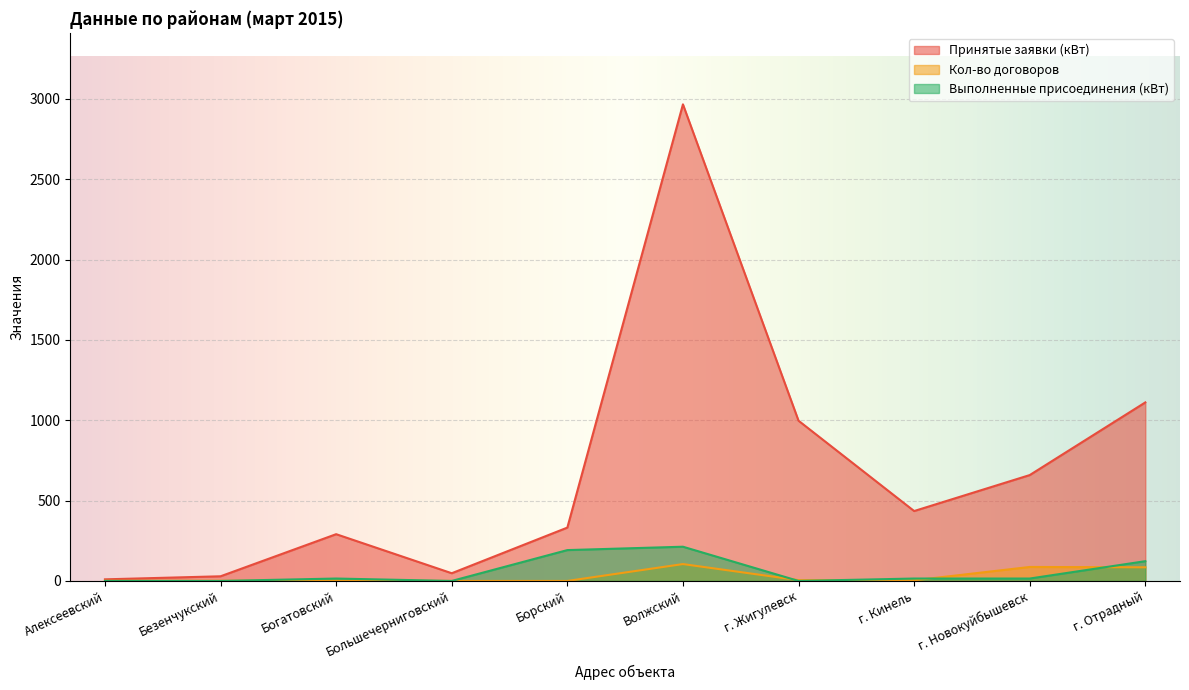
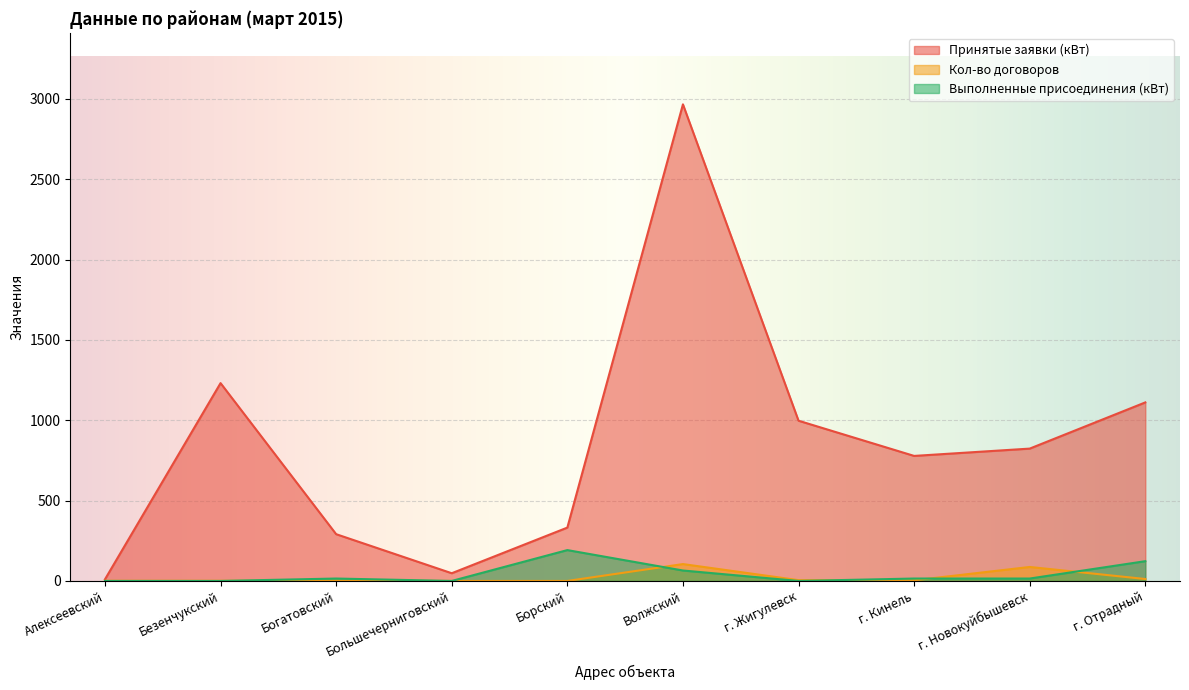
Принятые заявки (кВт), Безенчукский: 30 -> 1230
Выполненные присоединения (кВт), Волжский: 210 -> 70
Принятые заявки (кВт), г. Кинель: 440 -> 780
Принятые заявки (кВт), г. Новокуйбышевск: 660 -> 820
Кол-во договоров, г. Отрадный: 90 -> 10
